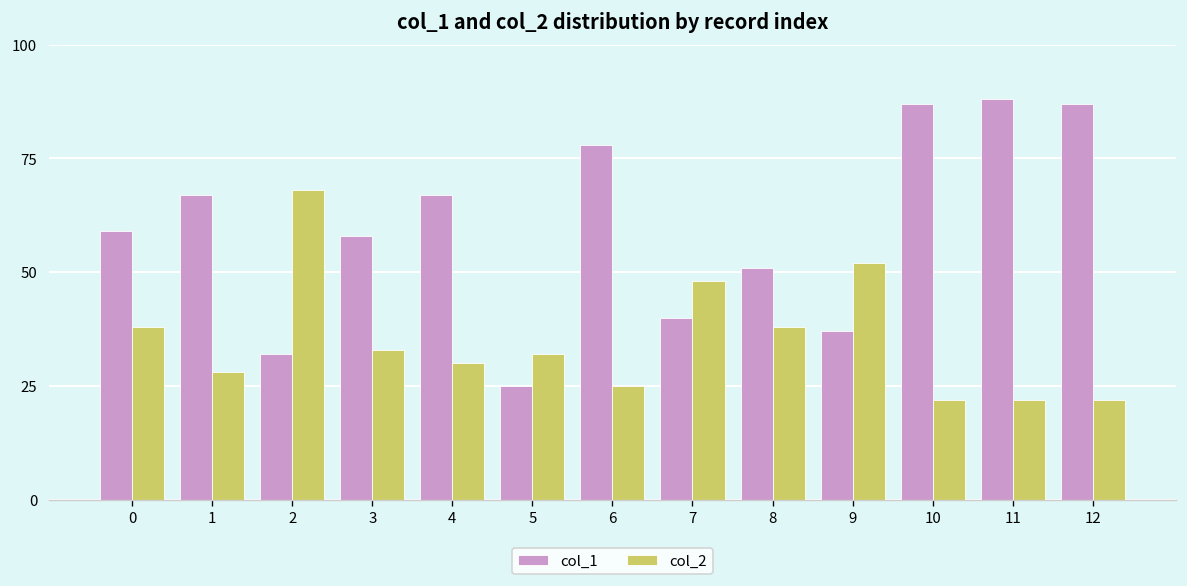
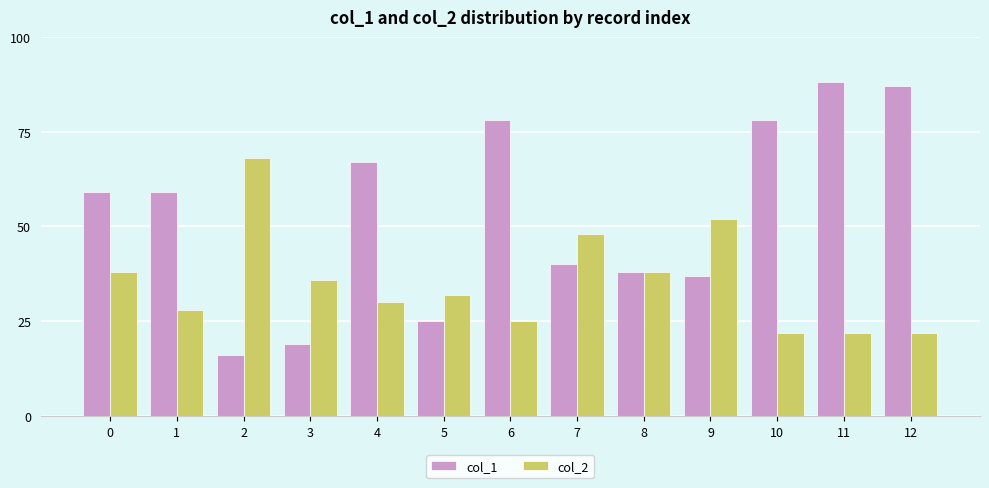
col_1, 1: 67 -> 59
col_1, 2: 32 -> 16
col_1, 3: 58 -> 19
col_2, 3: 33 -> 36
col_1, 8: 51 -> 38
col_1, 10: 87 -> 78
